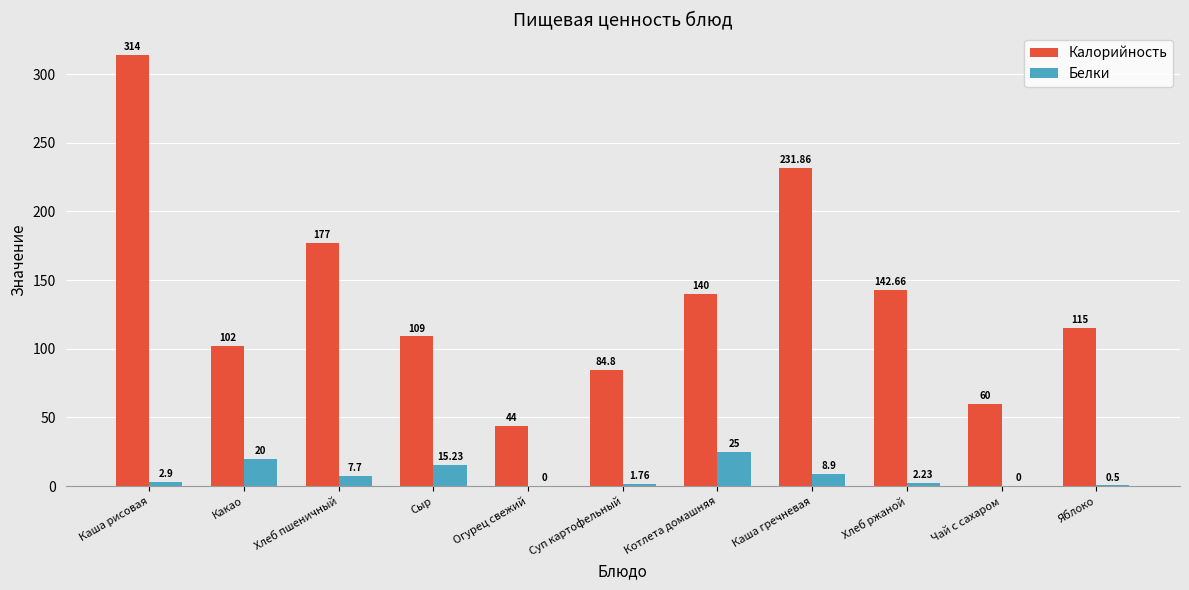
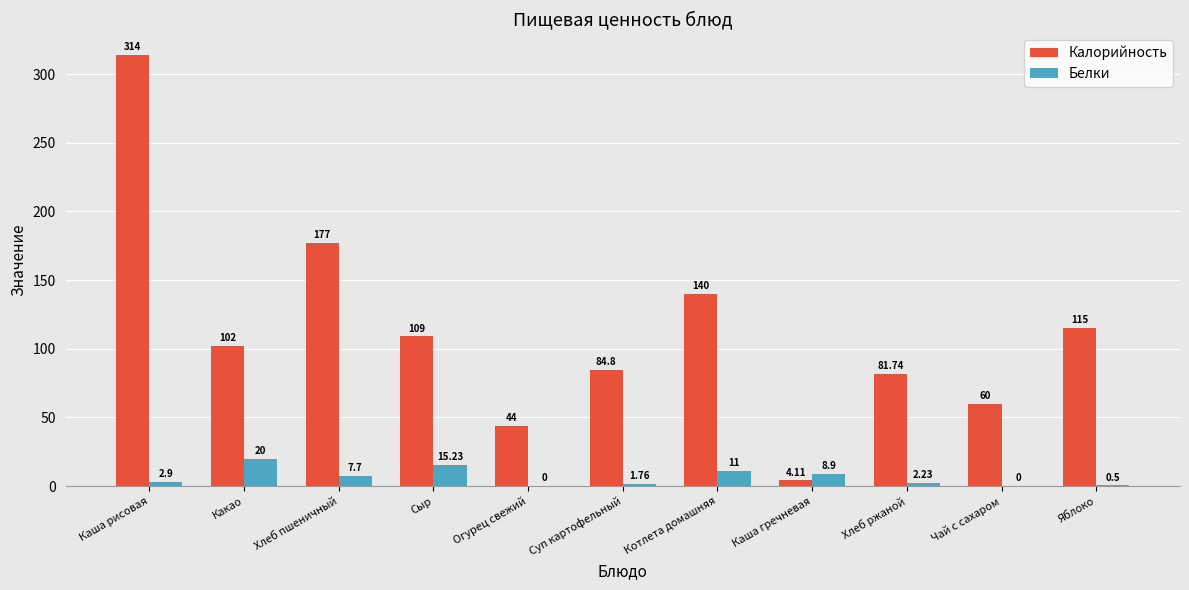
Белки, Котлета домашняя: 25 -> 11
Калорийность, Каша гречневая: 231.86 -> 4.11
Калорийность, Хлеб ржаной: 142.66 -> 81.74
